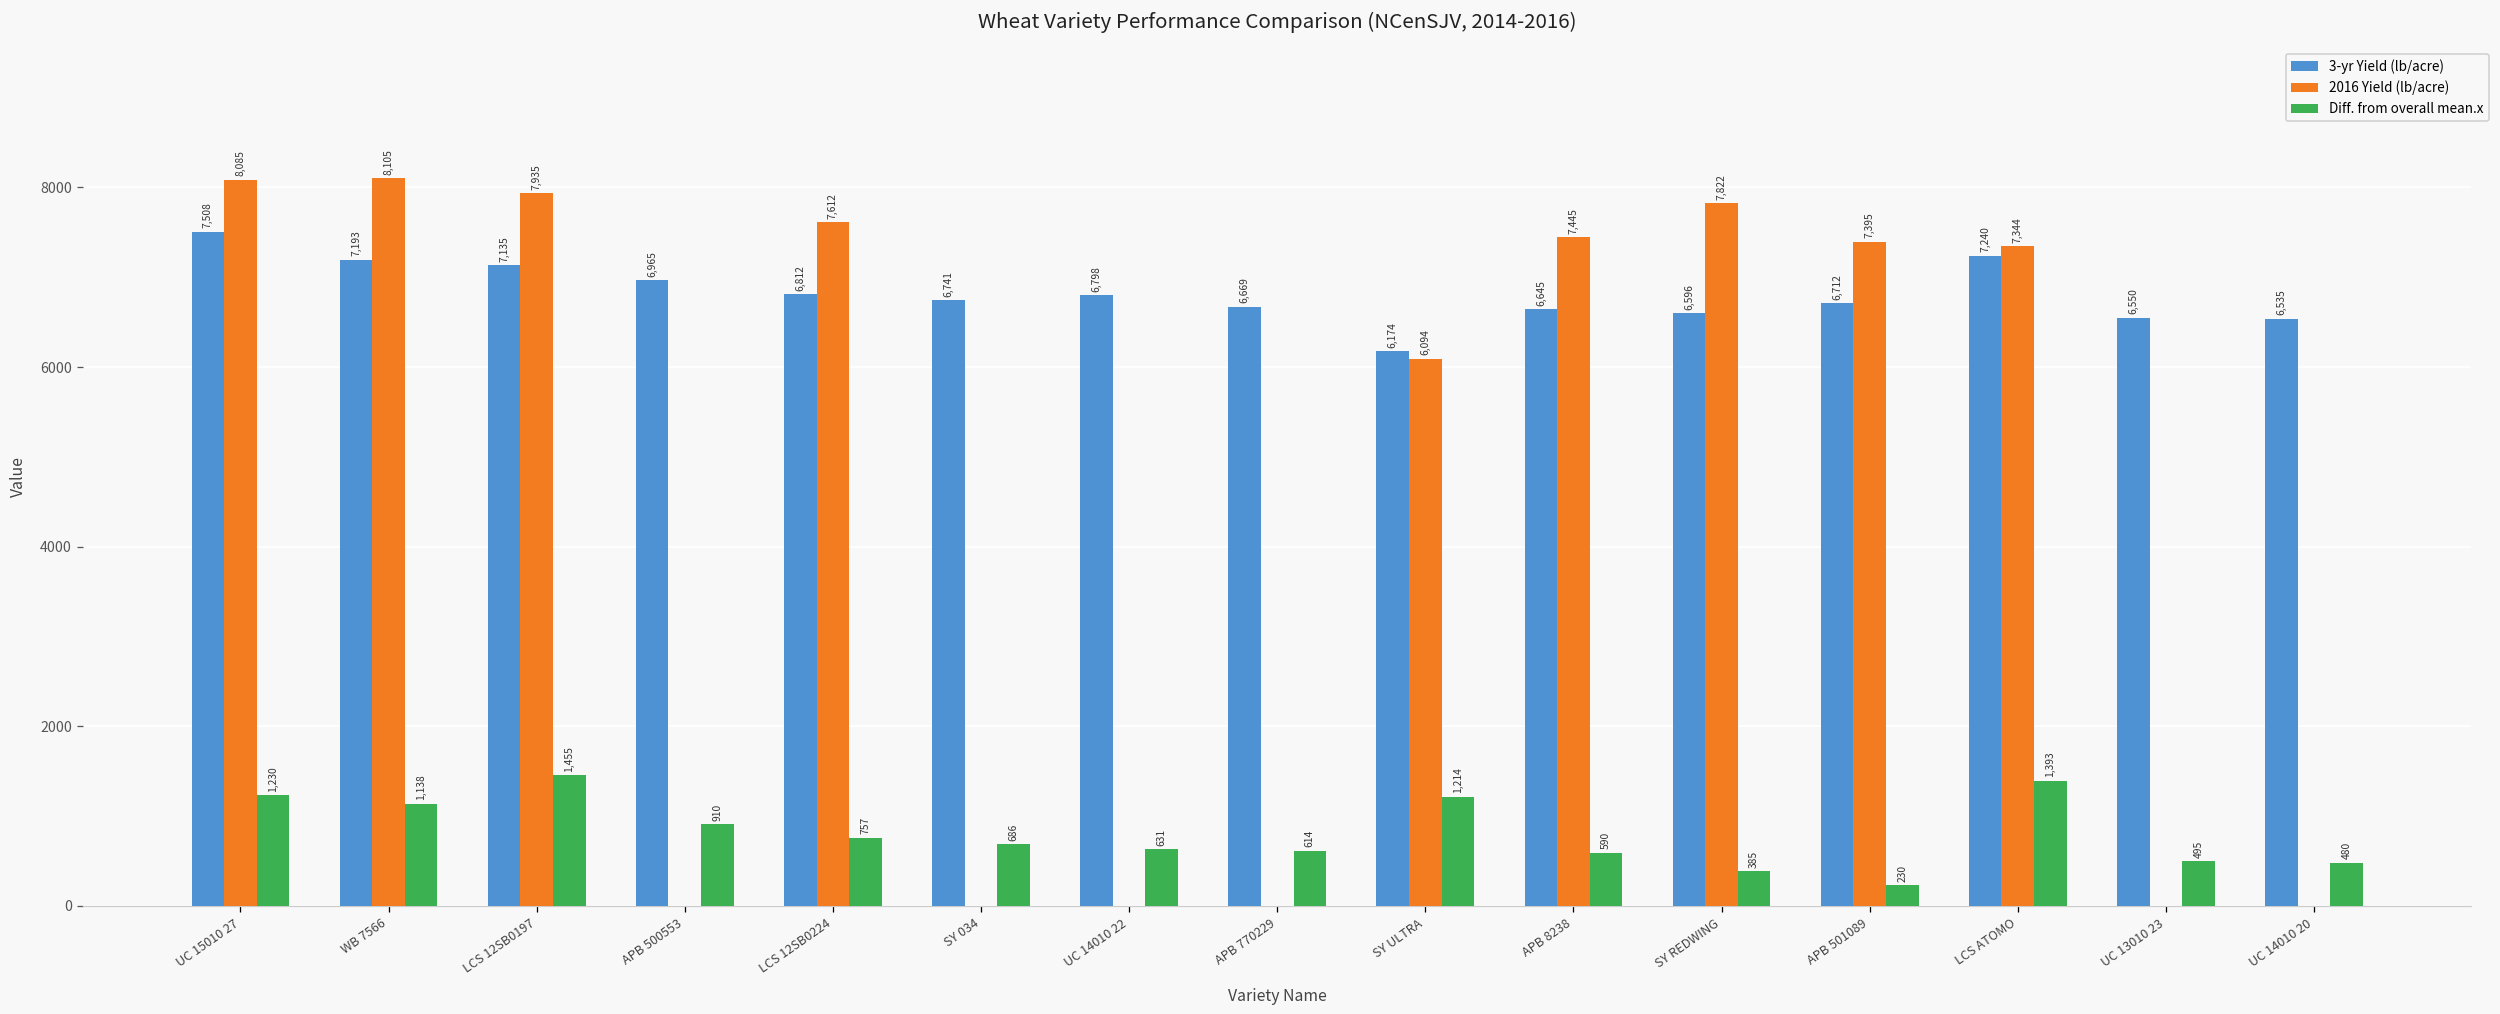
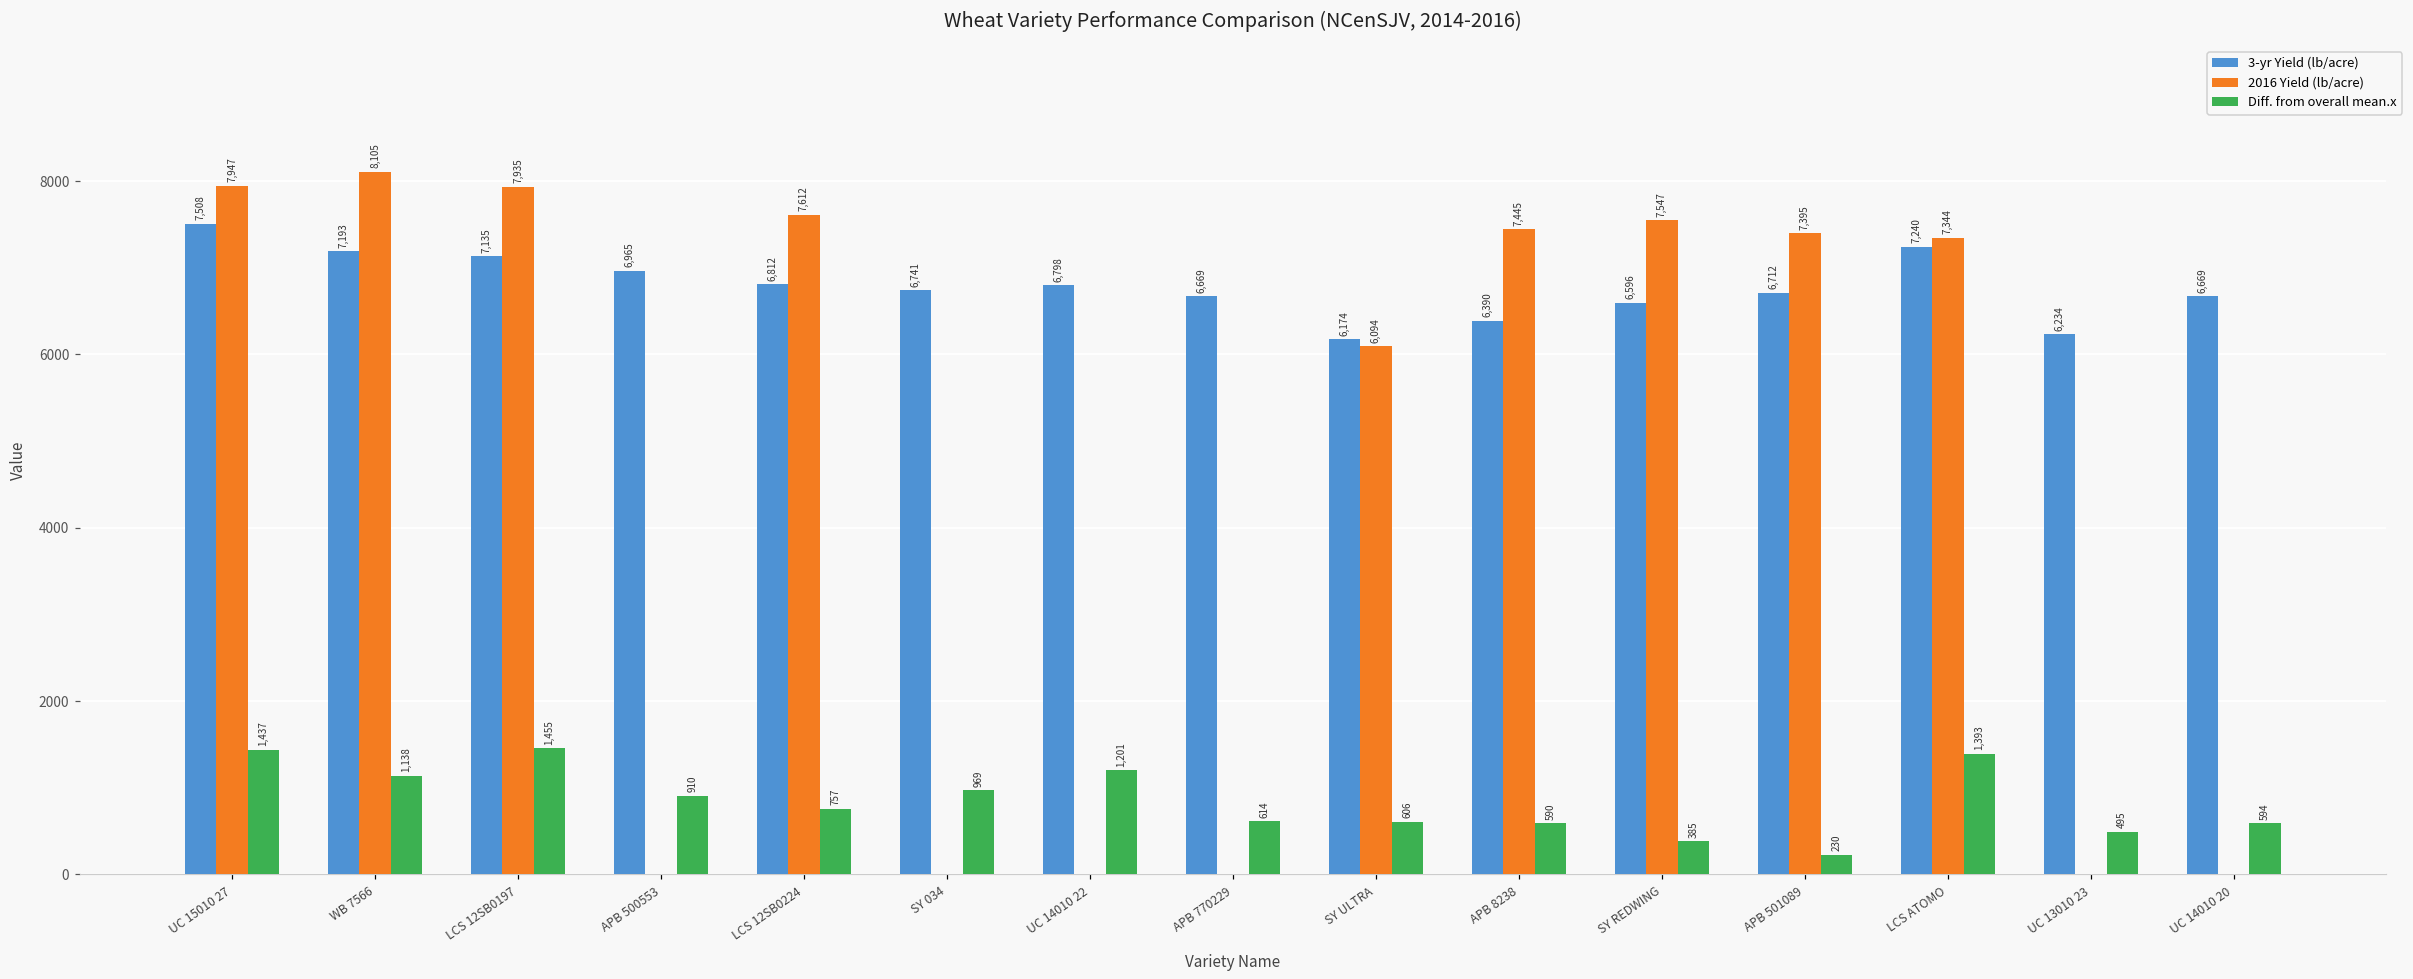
2016 Yield (lb/acre), UC 15010 27: 8,085 -> 7,947
Diff. from overall mean.x, UC 15010 27: 1,230 -> 1,437
Diff. from overall mean.x, SY 034: 686 -> 969
Diff. from overall mean.x, UC 14010 22: 631 -> 1,201
Diff. from overall mean.x, SY ULTRA: 1,214 -> 606
3-yr Yield (lb/acre), APB 8238: 6,645 -> 6,390
2016 Yield (lb/acre), SY REDWING: 7,822 -> 7,547
3-yr Yield (lb/acre), UC 13010 23: 6,550 -> 6,234
3-yr Yield (lb/acre), UC 14010 20: 6,535 -> 6,669
Diff. from overall mean.x, UC 14010 20: 480 -> 594
